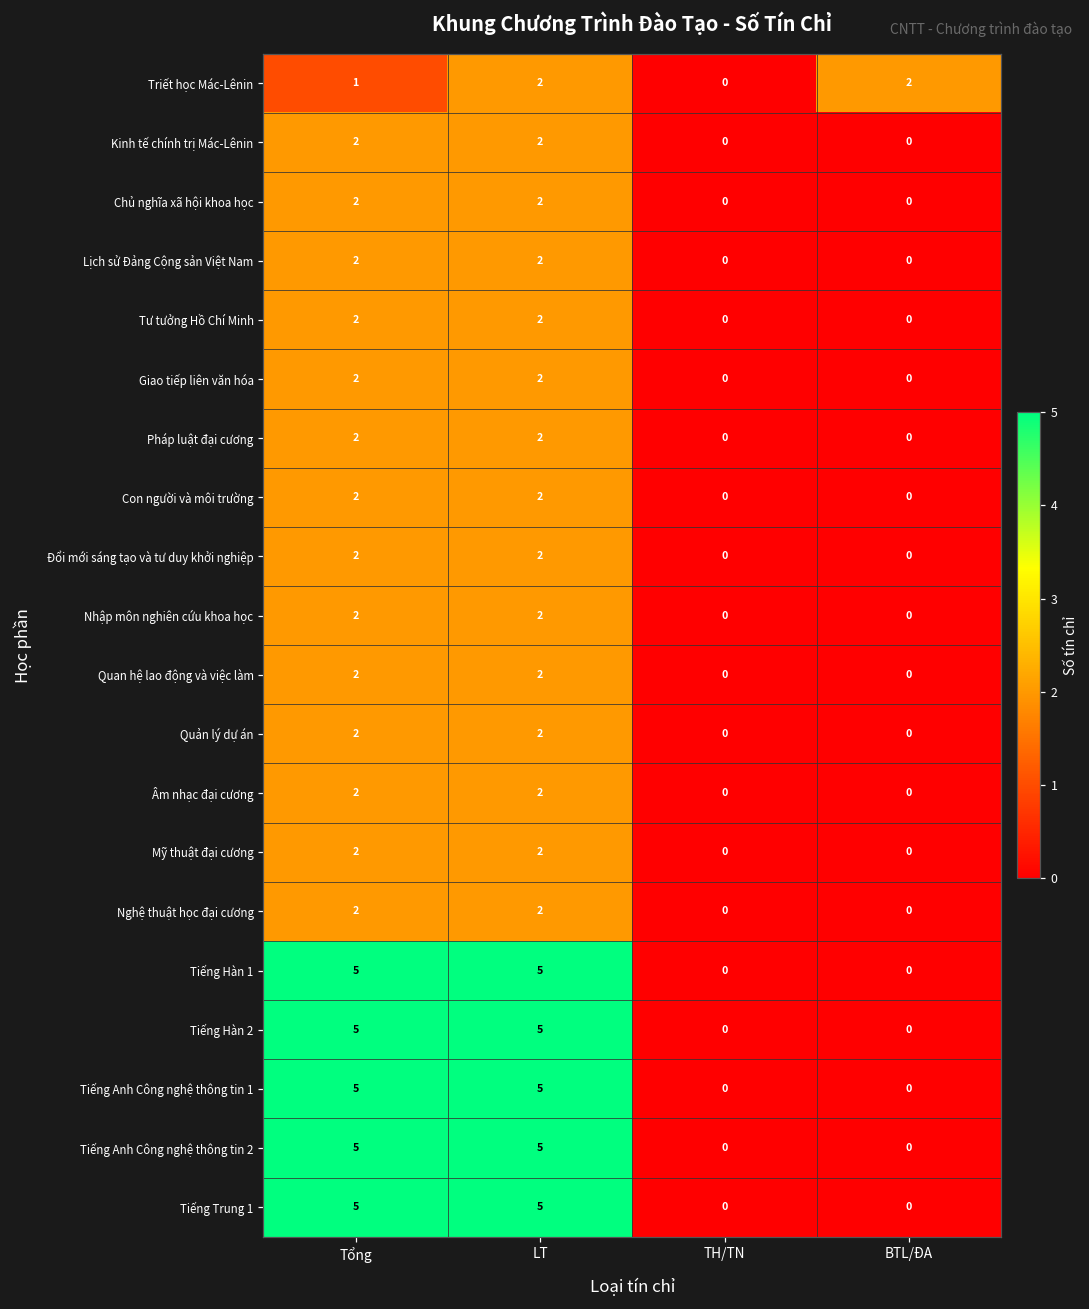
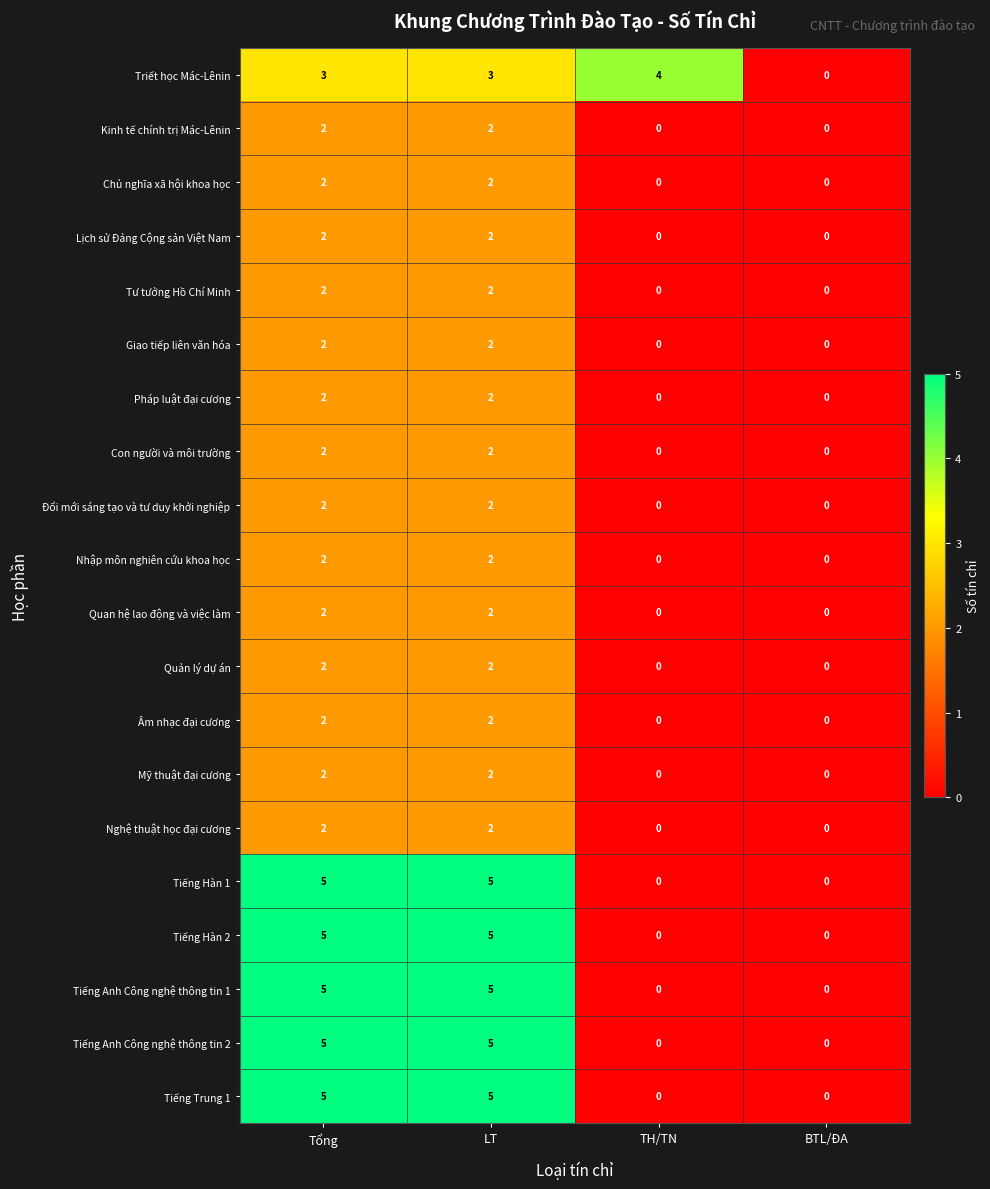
Triết học Mác-Lênin, Tổng: 1 -> 3
Triết học Mác-Lênin, LT: 2 -> 3
Triết học Mác-Lênin, TH/TN: 0 -> 4
Triết học Mác-Lênin, BTL/ĐA: 2 -> 0
